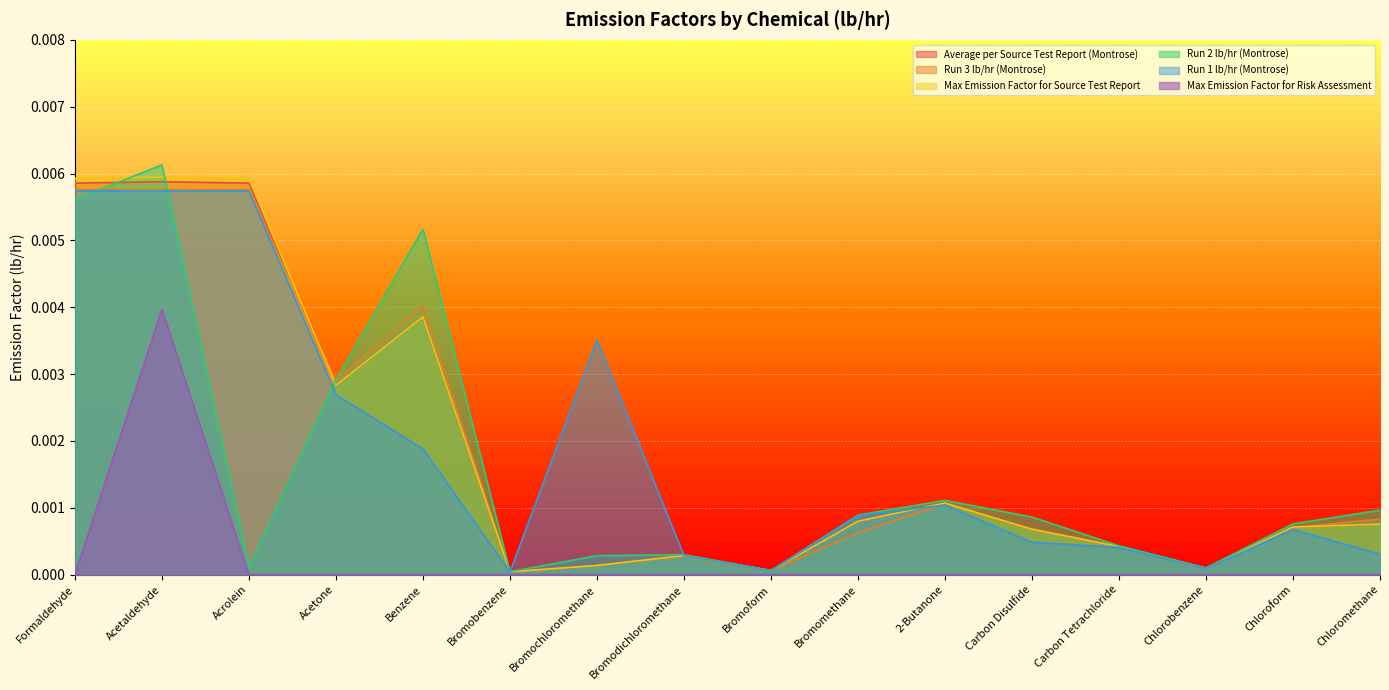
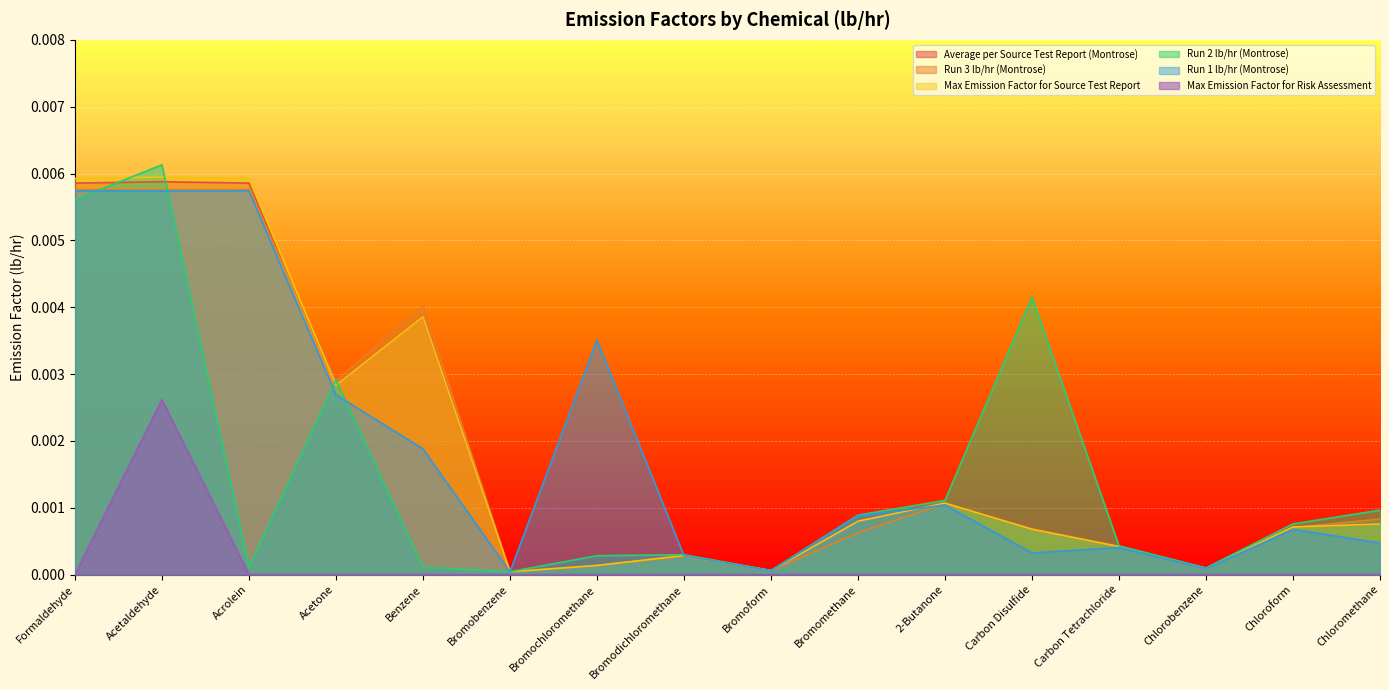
Max Emission Factor for Risk Assessment, Acetaldehyde: 0.0040 -> 0.0026
Run 2 lb/hr (Montrose), Benzene: 0.0052 -> 0.0001
Run 2 lb/hr (Montrose), Carbon Disulfide: 0.0009 -> 0.0042
Run 1 lb/hr (Montrose), Carbon Disulfide: 0.0005 -> 0.0003
Run 1 lb/hr (Montrose), Chloromethane: 0.0003 -> 0.0005
